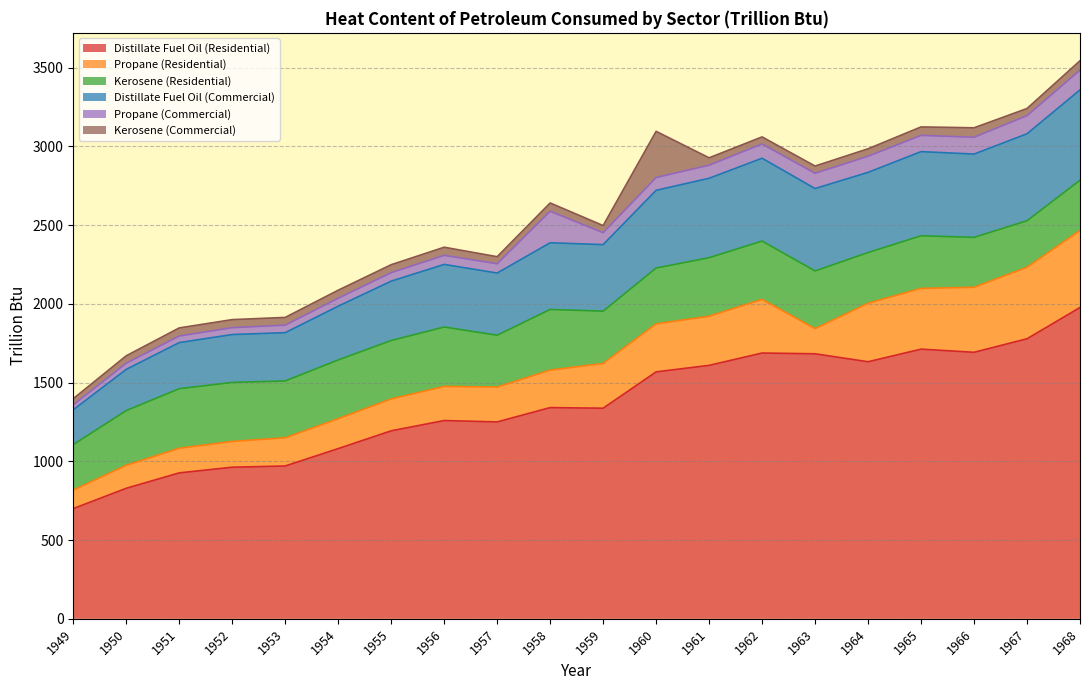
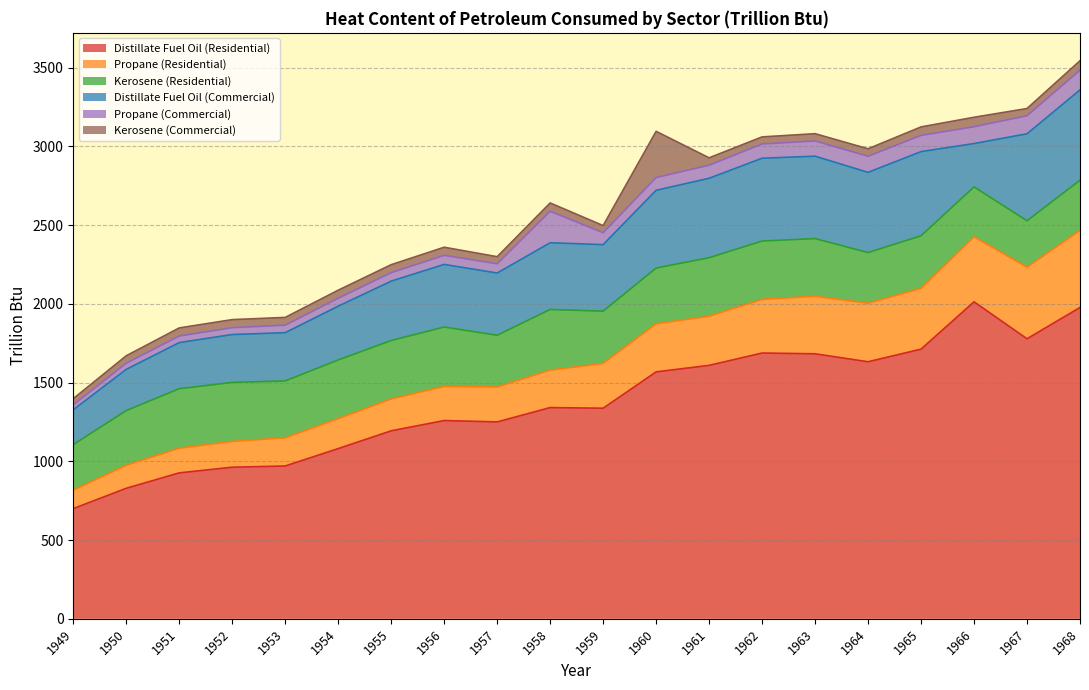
Propane (Residential), 1963: 160 -> 370
Distillate Fuel Oil (Residential), 1966: 1690 -> 2010
Distillate Fuel Oil (Commercial), 1966: 530 -> 280
